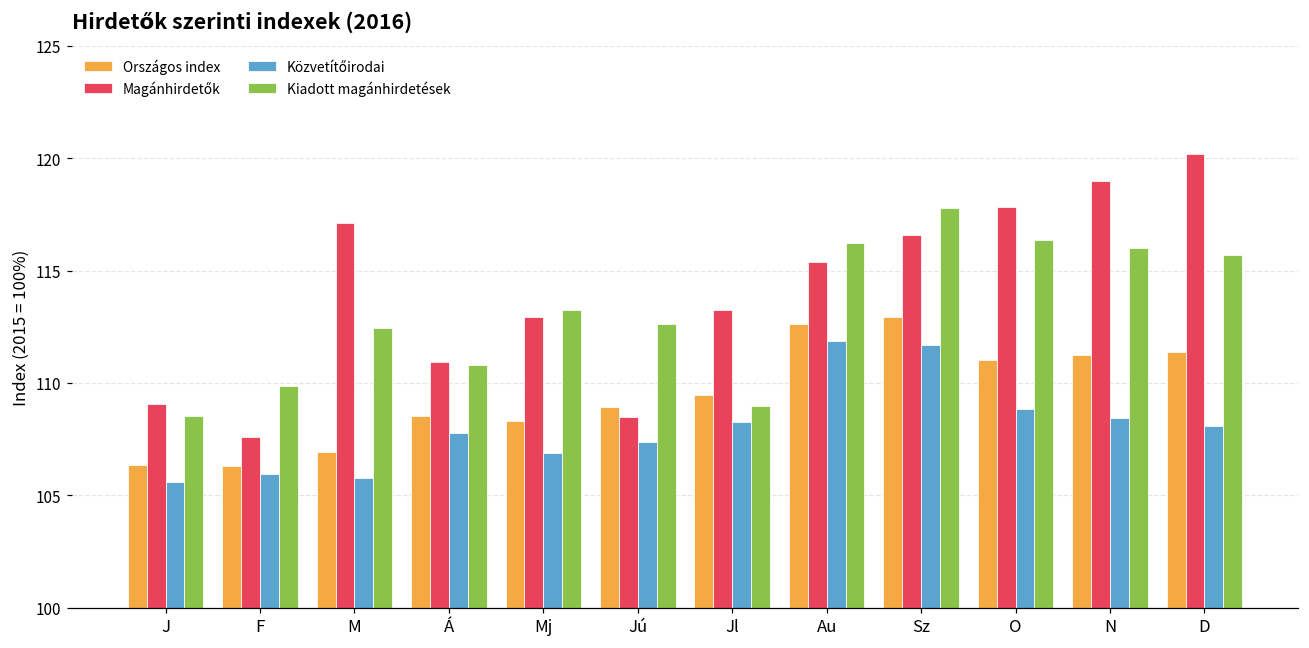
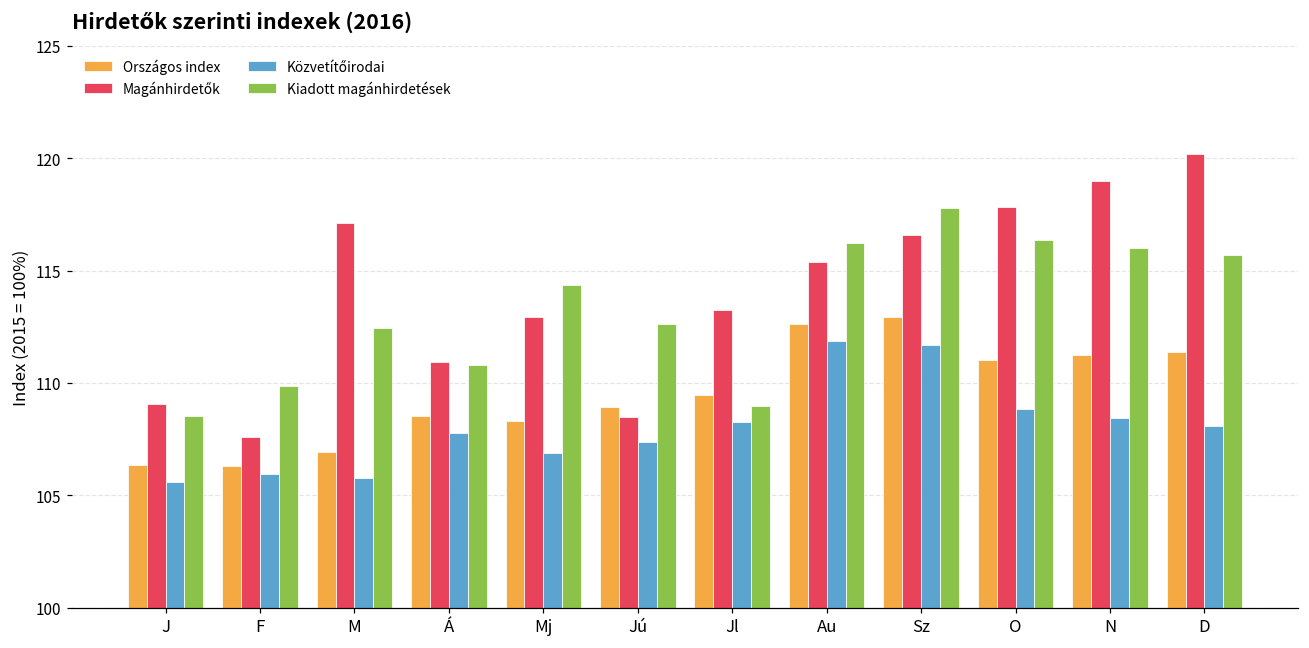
Kiadott magánhirdetések, Mj: 113.3 -> 114.4
